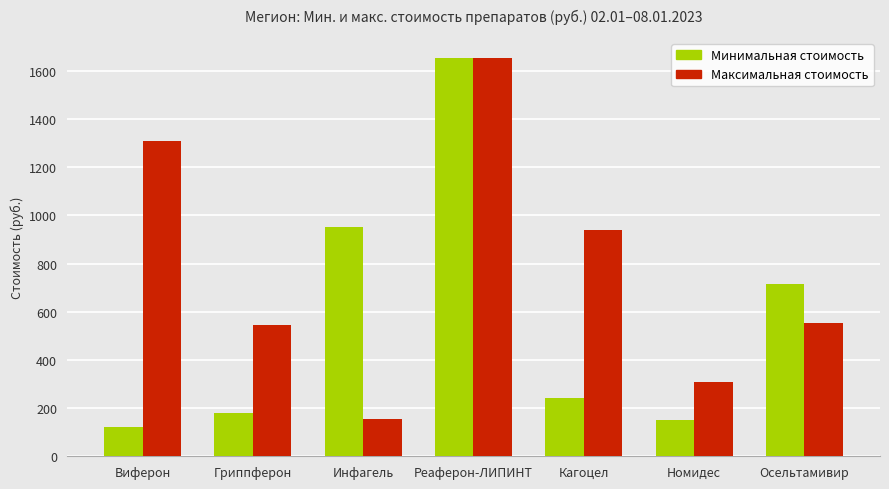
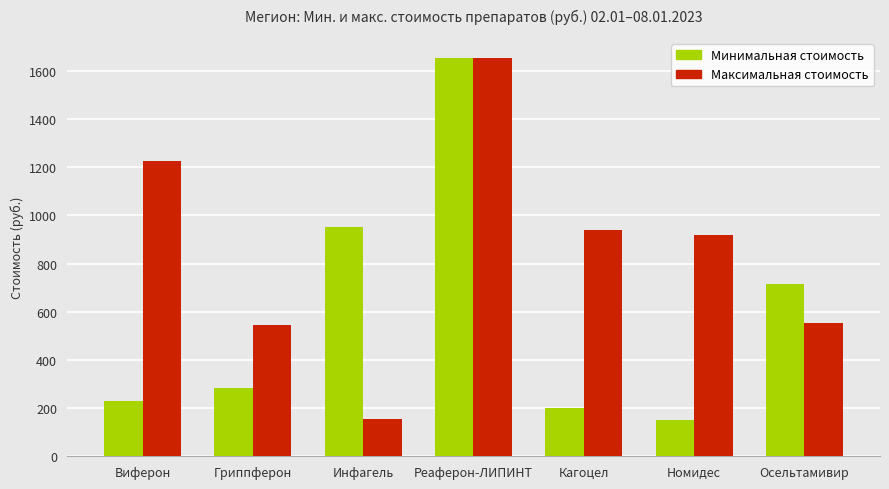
Минимальная стоимость, Виферон: 120 -> 230
Максимальная стоимость, Виферон: 1310 -> 1220
Минимальная стоимость, Гриппферон: 180 -> 280
Минимальная стоимость, Кагоцел: 240 -> 200
Максимальная стоимость, Номидес: 310 -> 920
